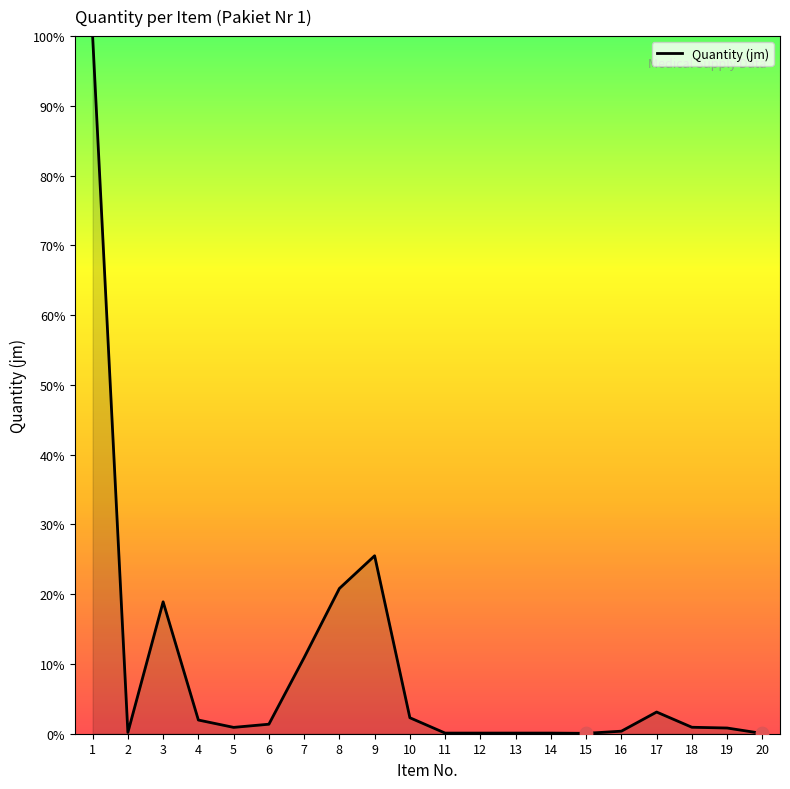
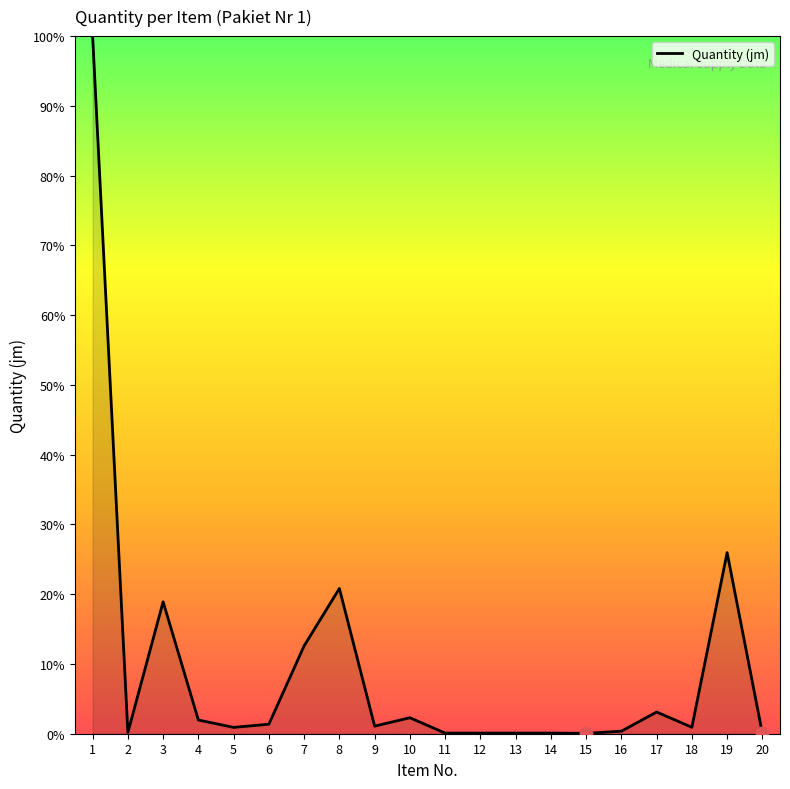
Quantity (jm), 7: 11% -> 13%
Quantity (jm), 9: 26% -> 1%
Quantity (jm), 19: 1% -> 26%
